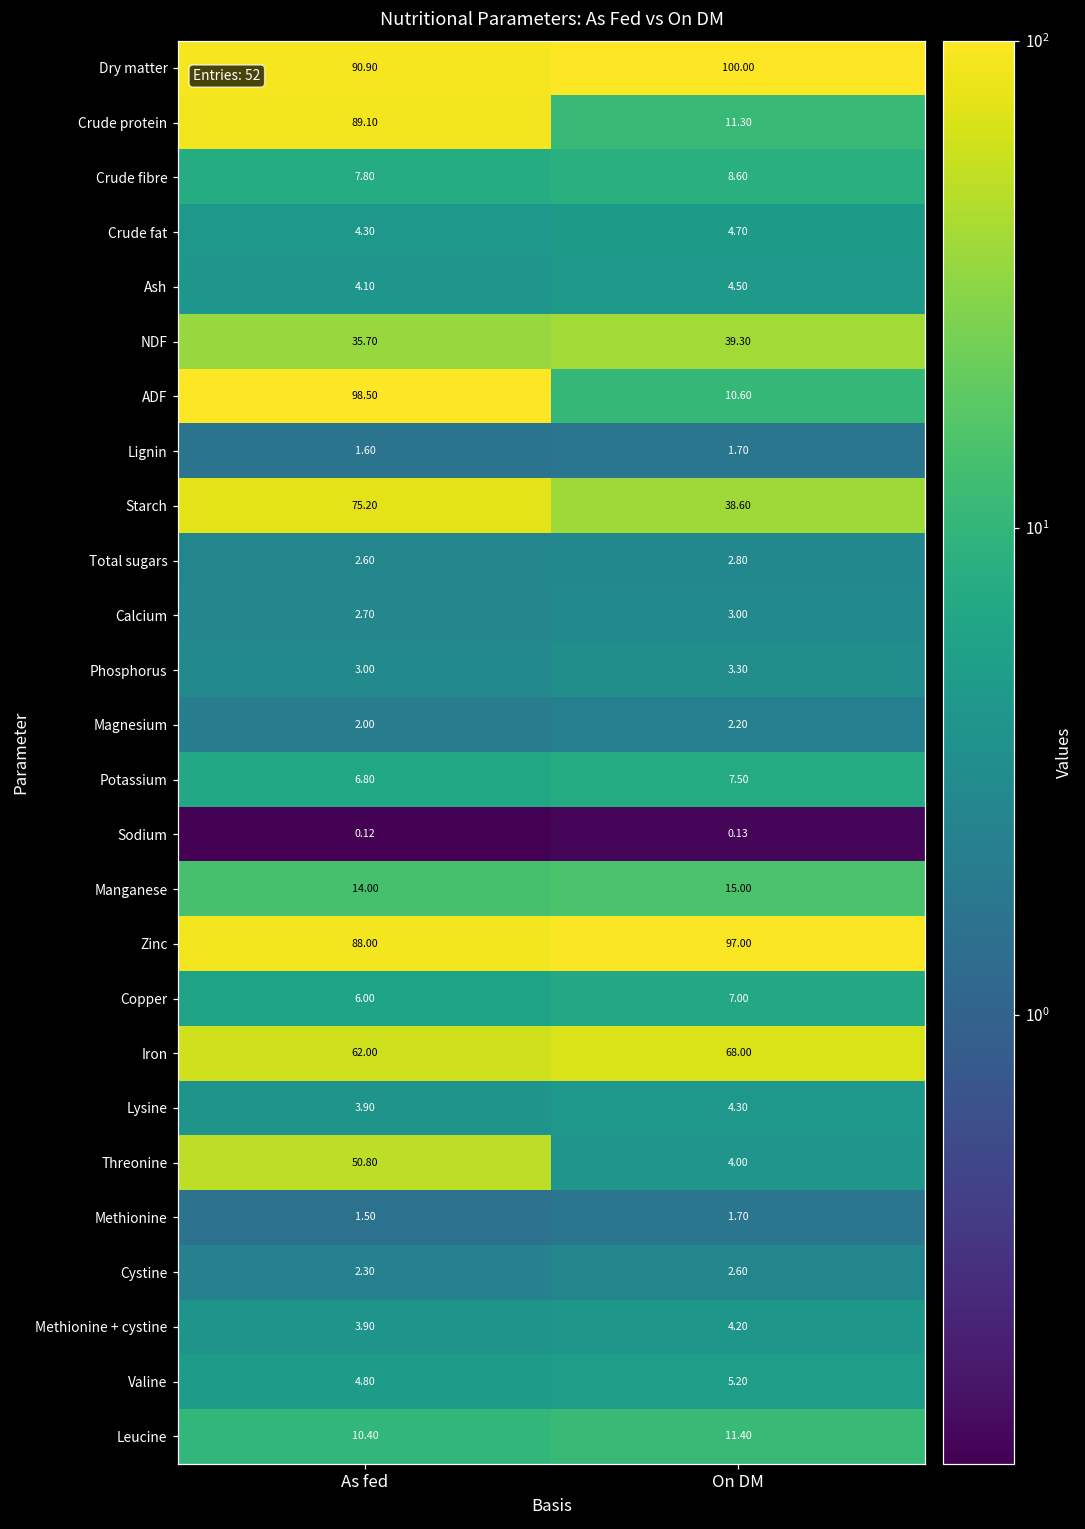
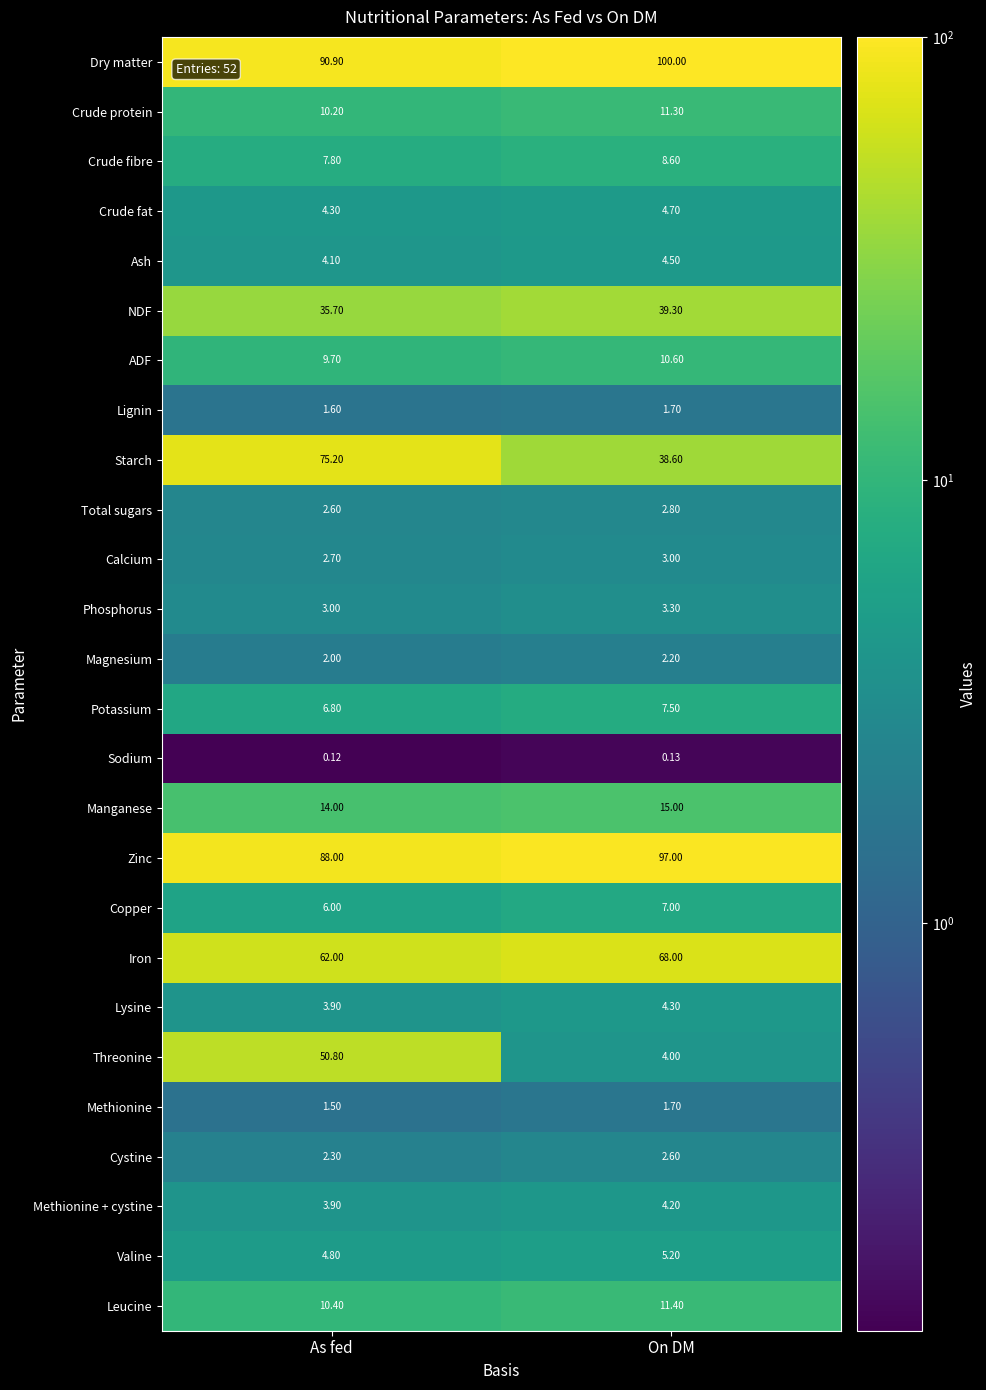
Crude protein, As fed: 89.10 -> 10.20
ADF, As fed: 98.50 -> 9.70
